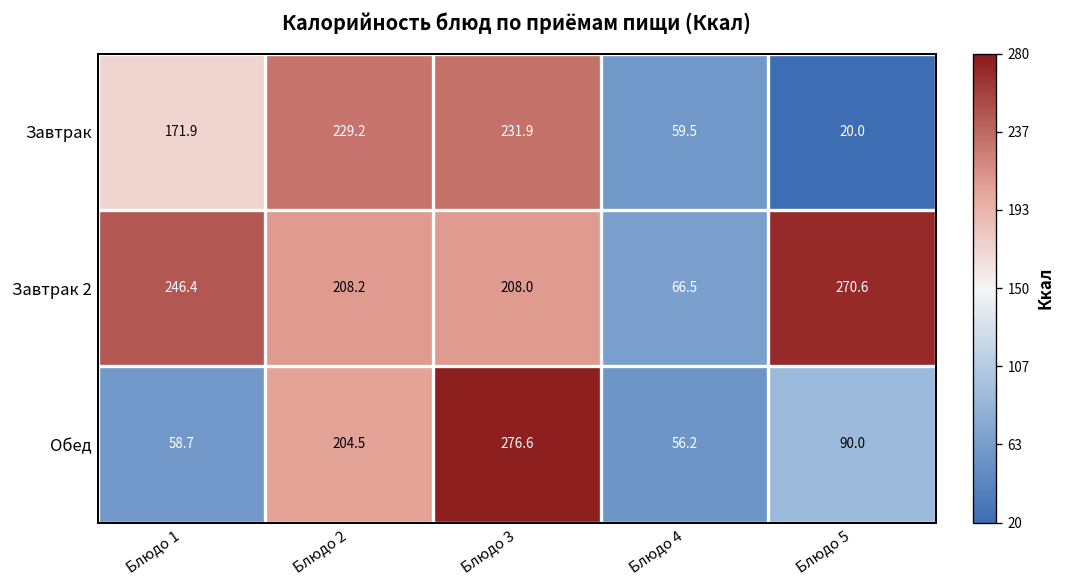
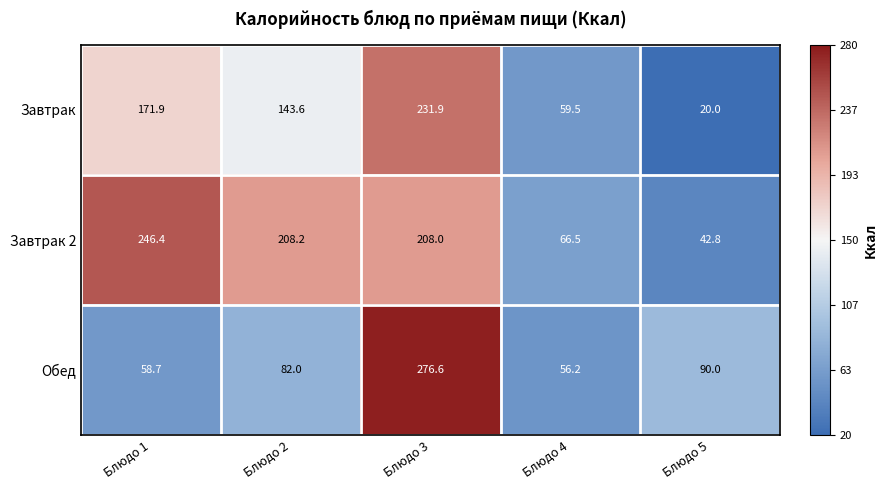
Завтрак, Блюдо 2: 229.2 -> 143.6
Завтрак 2, Блюдо 5: 270.6 -> 42.8
Обед, Блюдо 2: 204.5 -> 82.0
